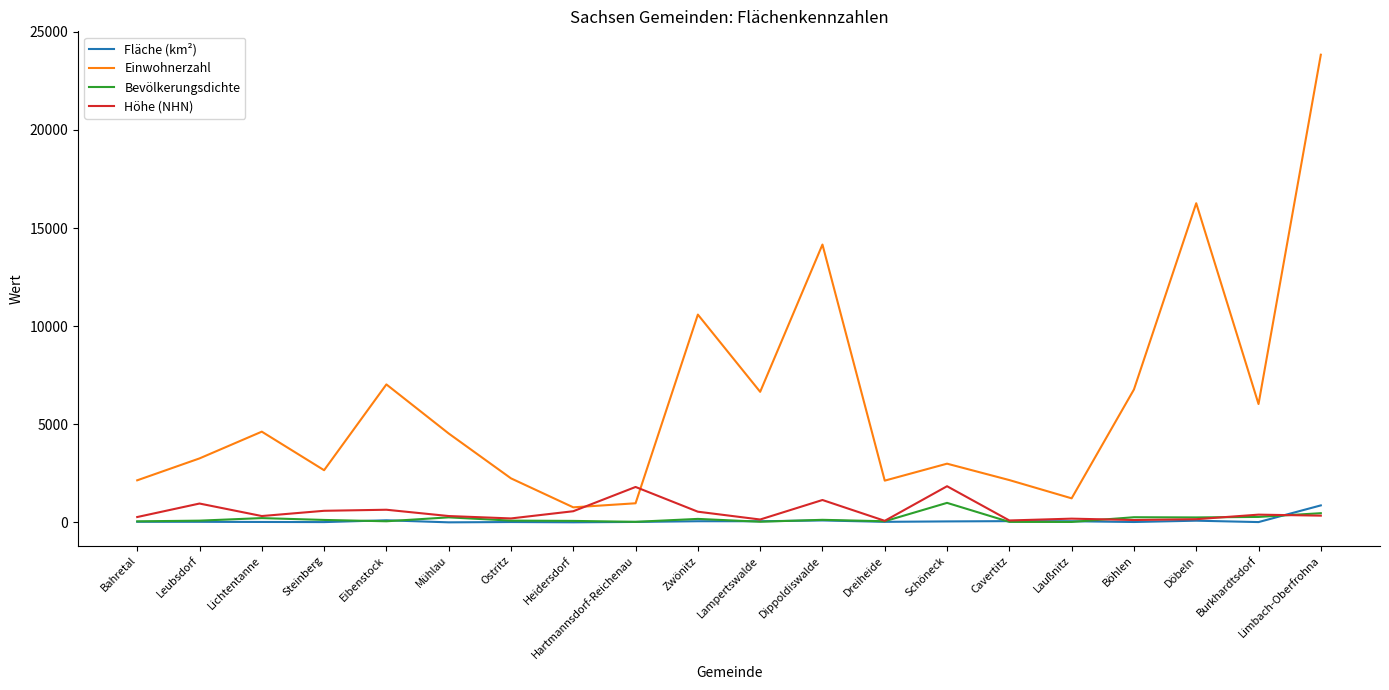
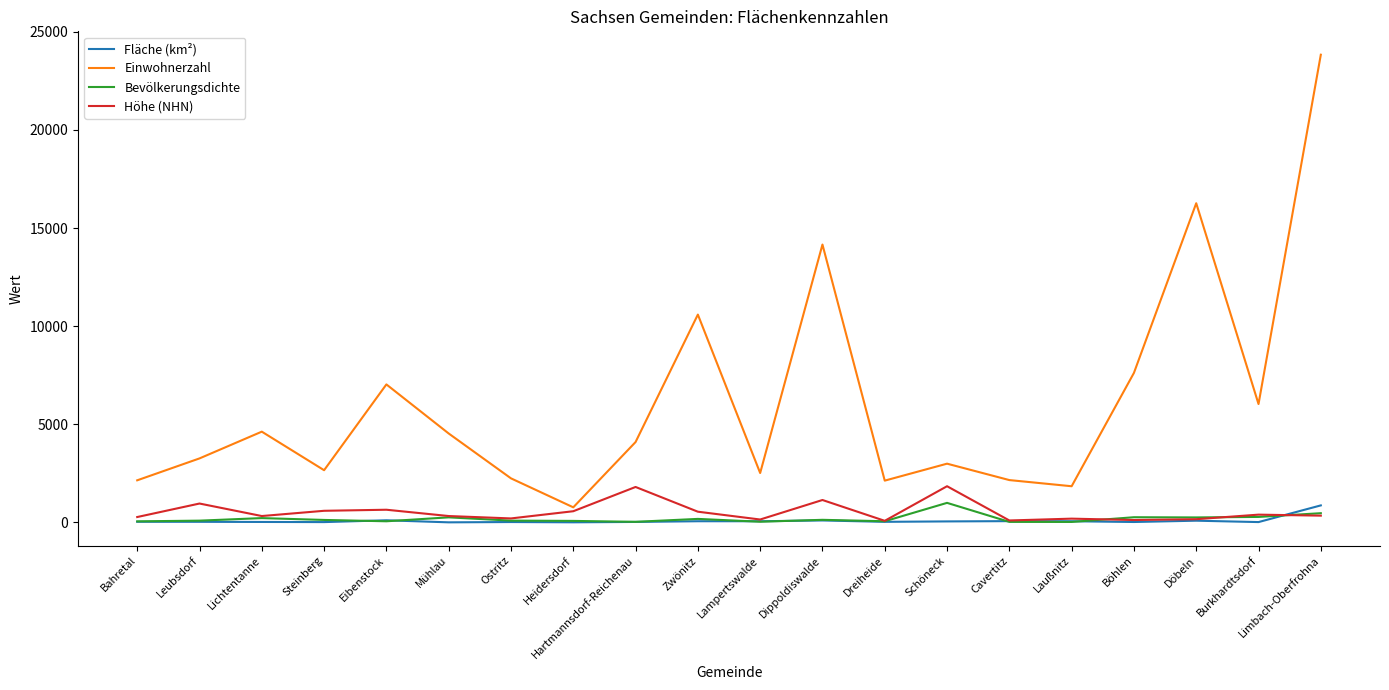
Einwohnerzahl, Hartmannsdorf-Reichenau: 1000 -> 4100
Einwohnerzahl, Lampertswalde: 6700 -> 2500
Einwohnerzahl, Laußnitz: 1200 -> 1800
Einwohnerzahl, Böhlen: 6800 -> 7600
